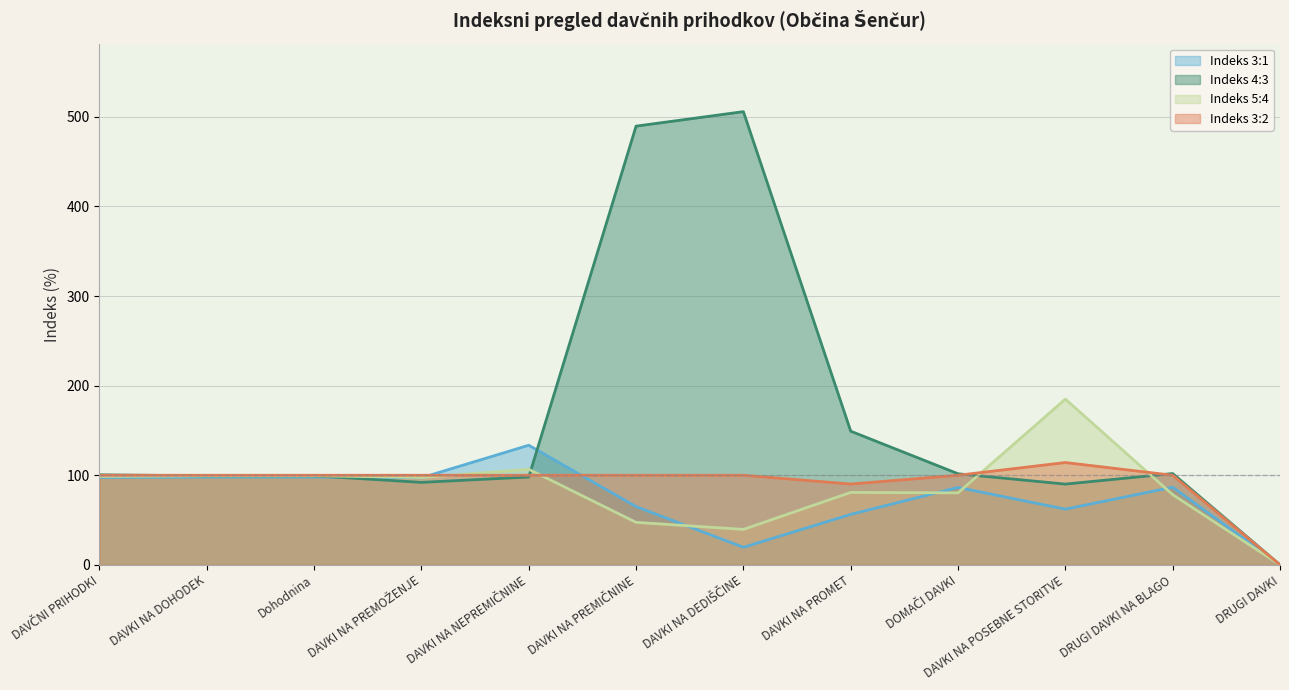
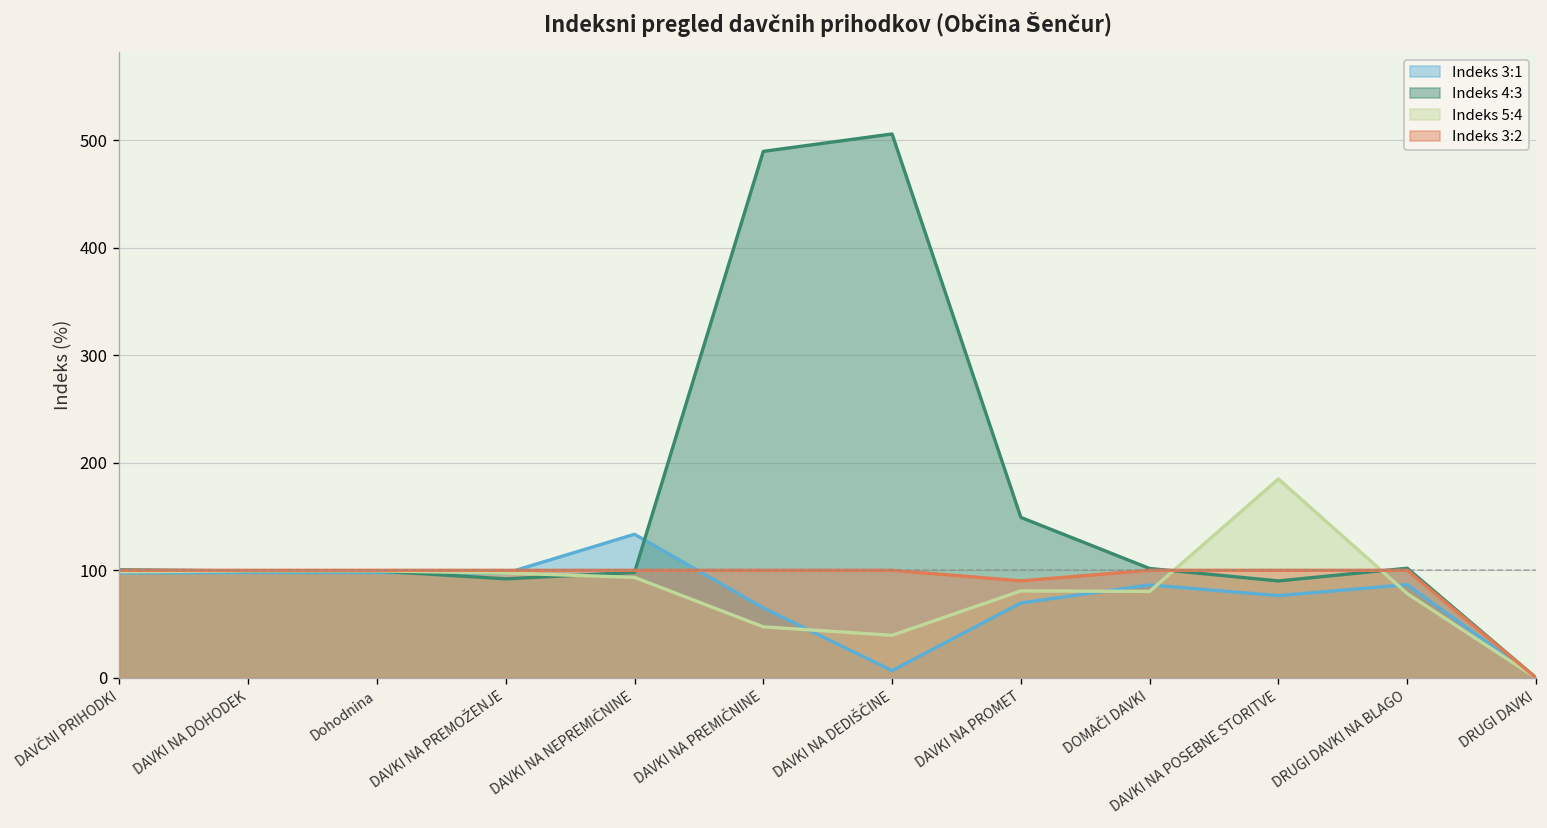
Indeks 5:4, DAVKI NA NEPREMIČNINE: 110 -> 90
Indeks 3:1, DAVKI NA DEDIŠČINE: 20 -> 10
Indeks 3:1, DAVKI NA PROMET: 60 -> 70
Indeks 3:1, DAVKI NA POSEBNE STORITVE: 60 -> 80
Indeks 3:2, DAVKI NA POSEBNE STORITVE: 110 -> 100
